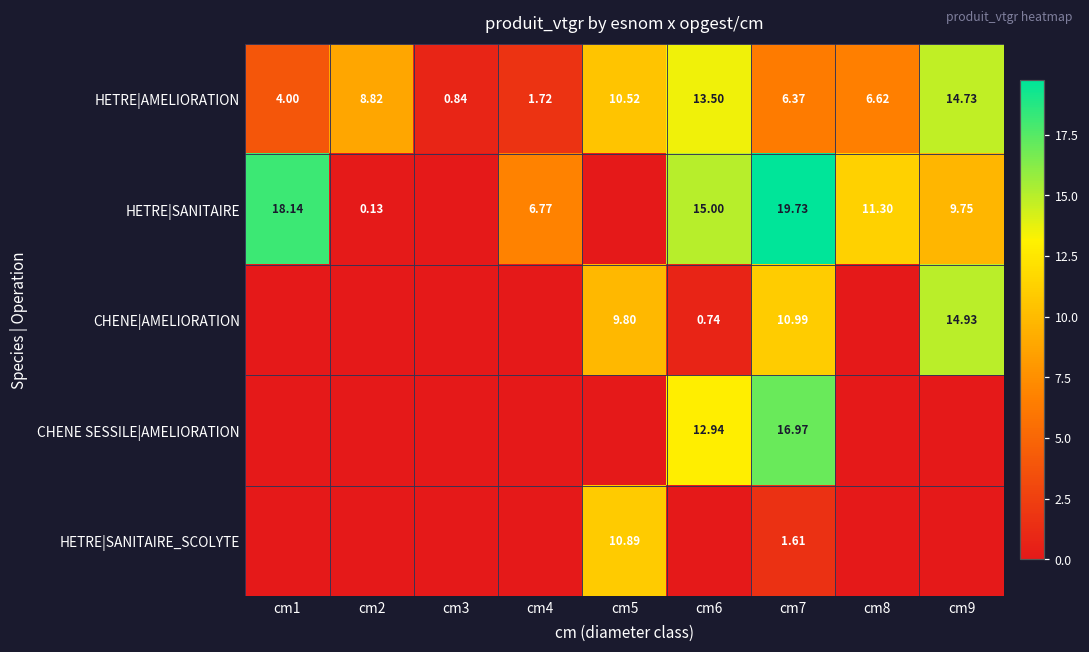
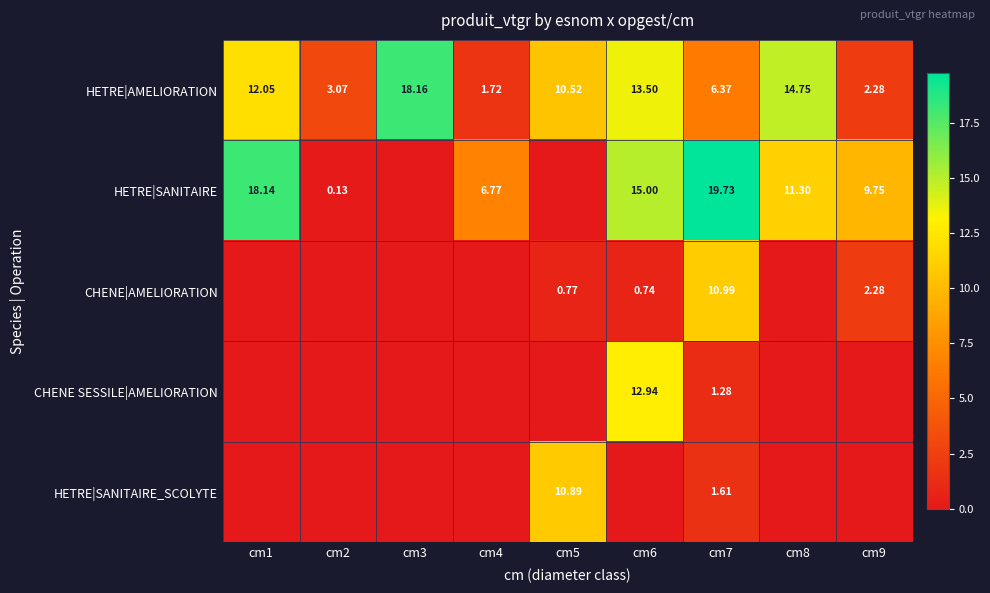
HETRE|AMELIORATION, cm1: 4.00 -> 12.05
HETRE|AMELIORATION, cm2: 8.82 -> 3.07
HETRE|AMELIORATION, cm3: 0.84 -> 18.16
HETRE|AMELIORATION, cm8: 6.62 -> 14.75
HETRE|AMELIORATION, cm9: 14.73 -> 2.28
CHENE|AMELIORATION, cm5: 9.80 -> 0.77
CHENE|AMELIORATION, cm9: 14.93 -> 2.28
CHENE SESSILE|AMELIORATION, cm7: 16.97 -> 1.28
